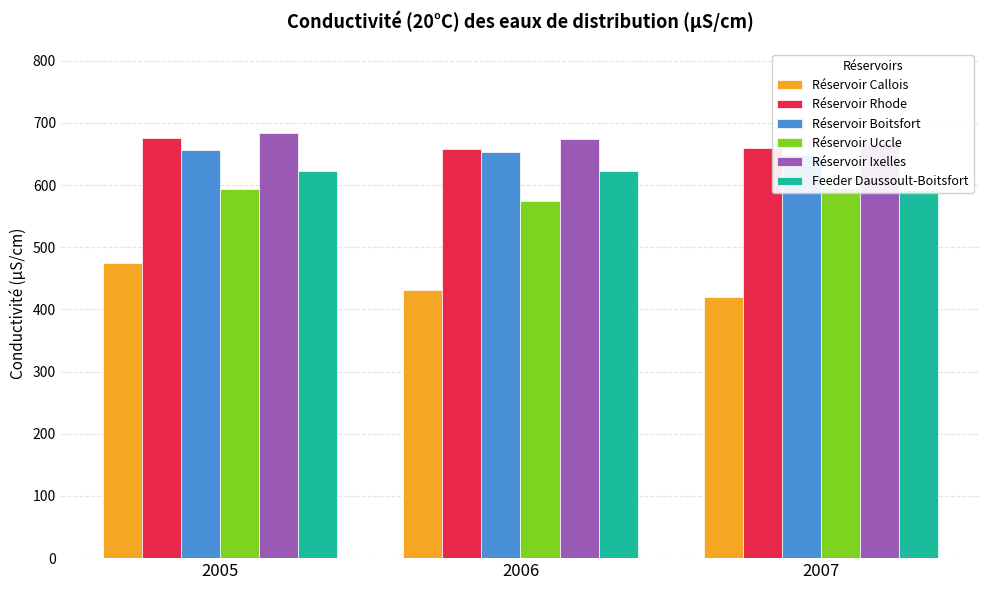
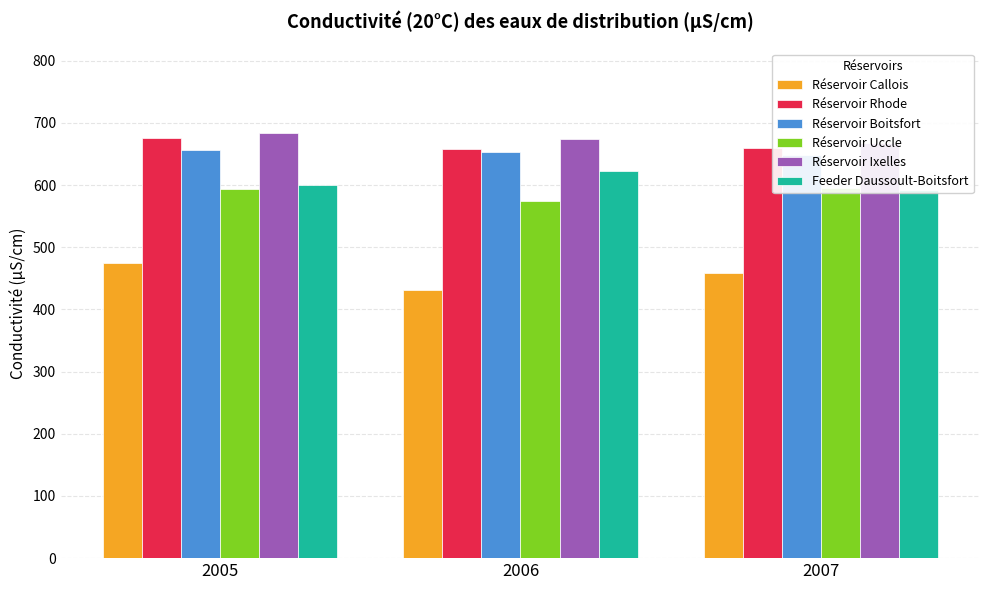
Feeder Daussoult-Boitsfort, 2005: 620 -> 600
Réservoir Callois, 2007: 420 -> 460
